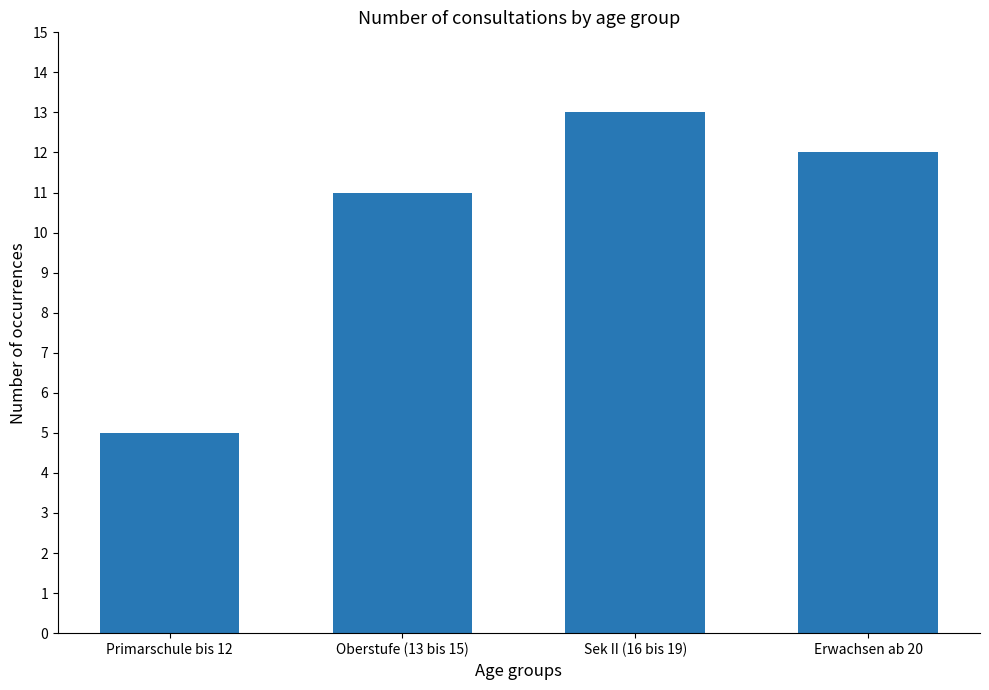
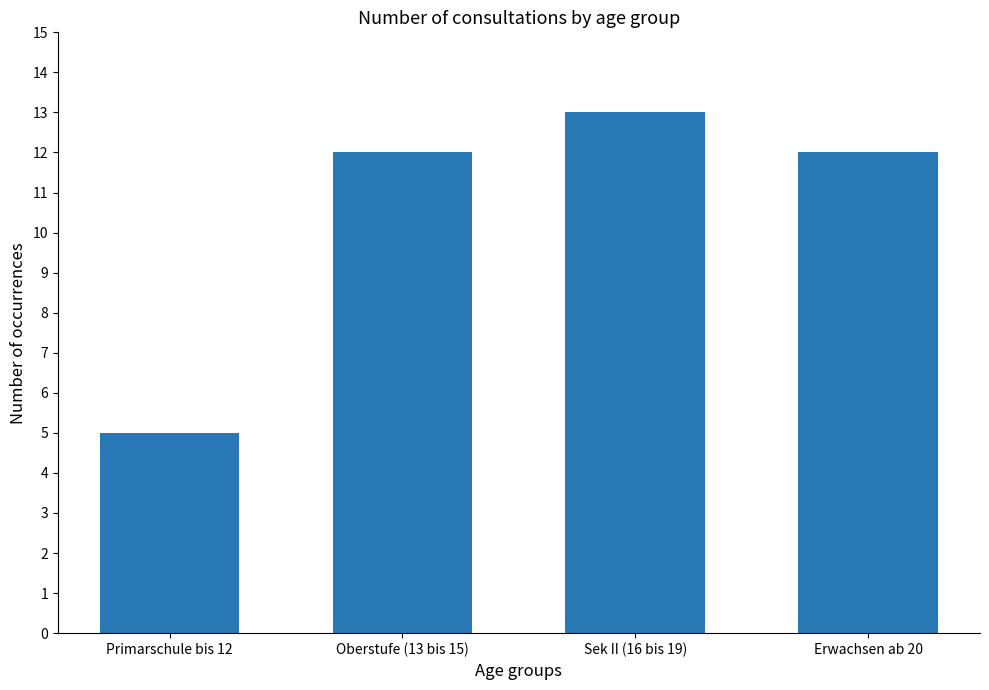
Oberstufe (13 bis 15): 11 -> 12
